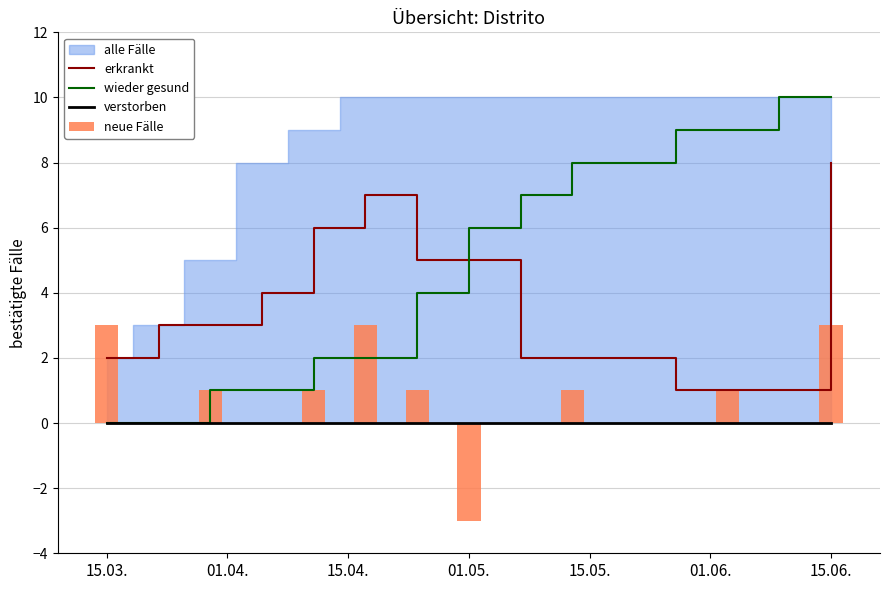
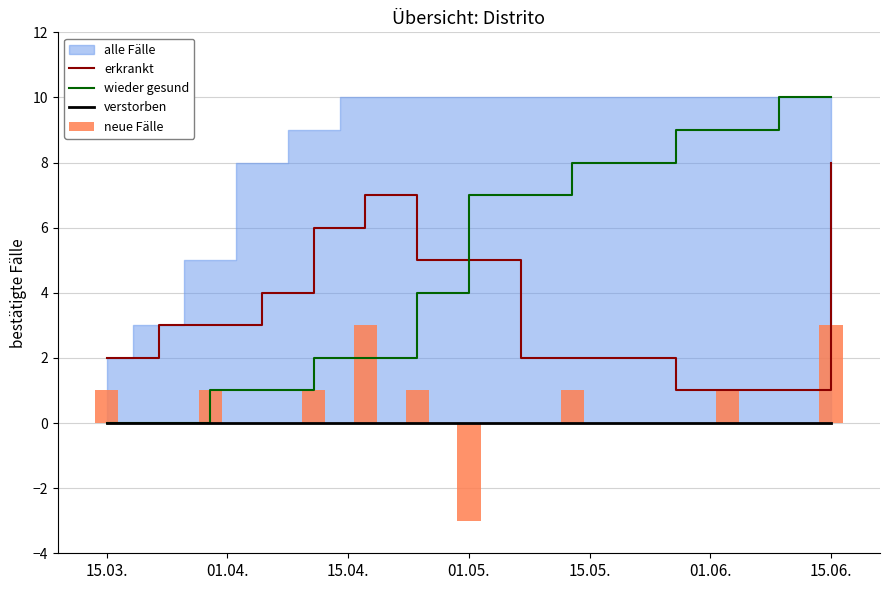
neue Fälle, 15.03.: 3 -> 1
wieder gesund, 01.05.: 6 -> 7
